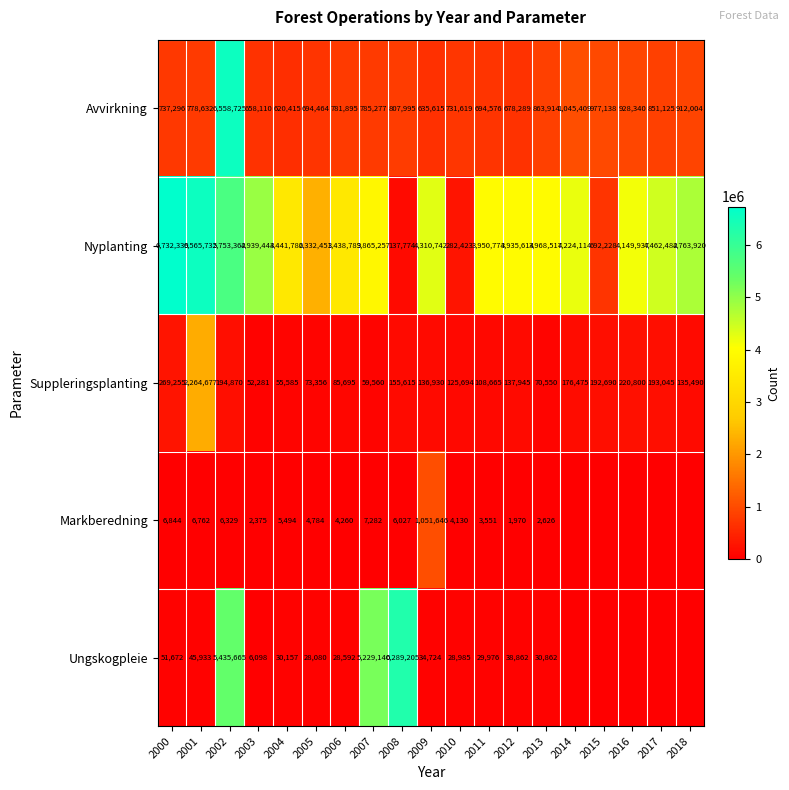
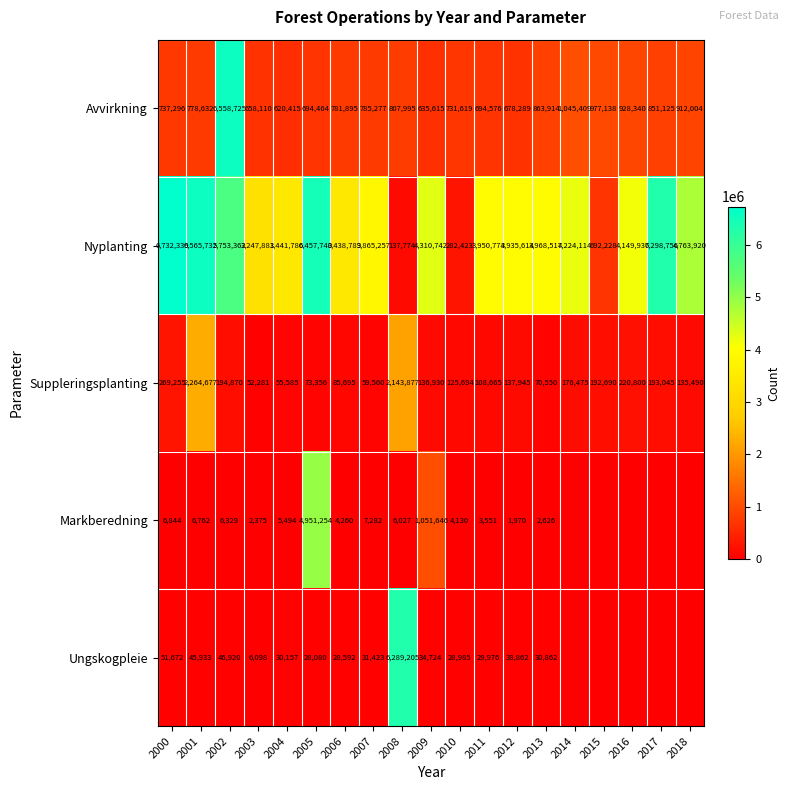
Nyplanting, 2003: 4,939,444 -> 3,247,881
Nyplanting, 2005: 2,332,451 -> 6,457,740
Nyplanting, 2017: 4,462,482 -> 6,298,756
Suppleringsplanting, 2008: 155,615 -> 2,143,877
Markberedning, 2005: 4,784 -> 4,951,254
Ungskogpleie, 2002: 5,435,665 -> 46,920
Ungskogpleie, 2007: 5,229,140 -> 31,423
